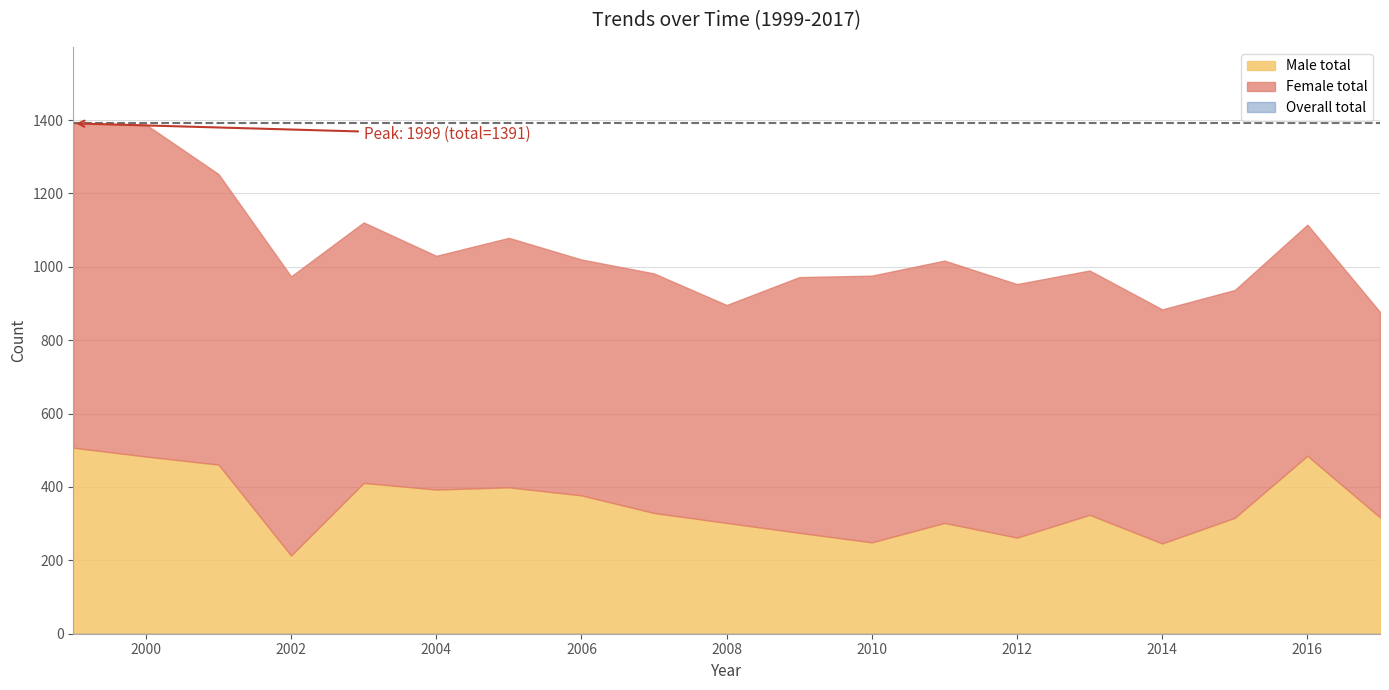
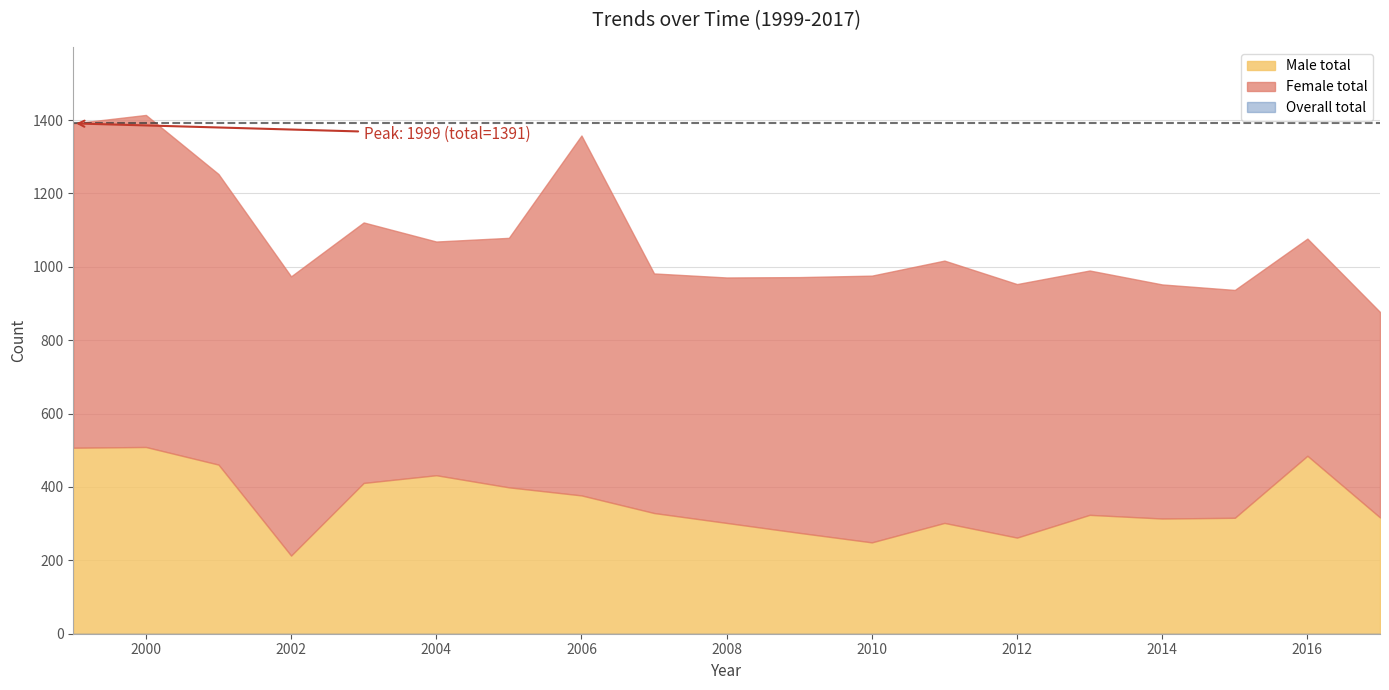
Male total, 2000: 480 -> 510
Male total, 2004: 390 -> 430
Female total, 2006: 640 -> 980
Female total, 2008: 590 -> 670
Male total, 2014: 250 -> 310
Female total, 2016: 630 -> 590
